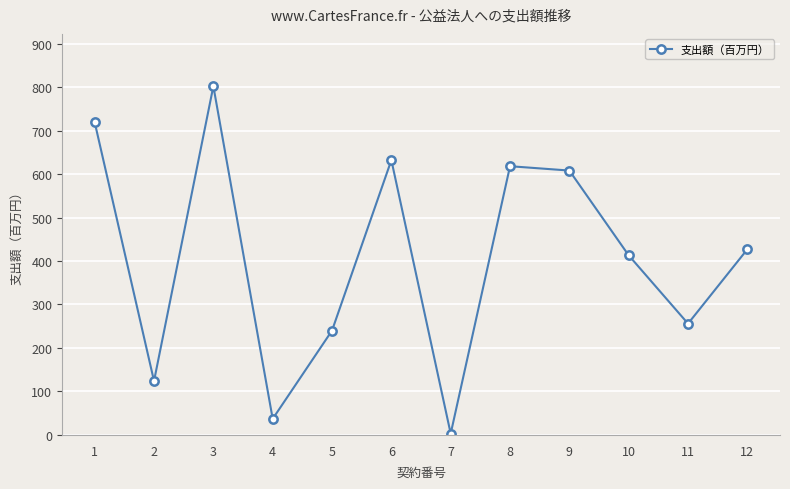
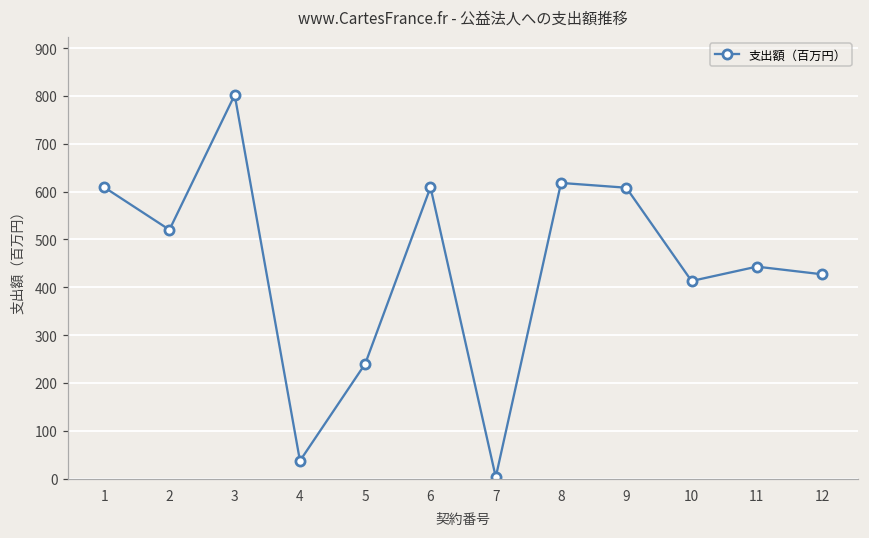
1: 720 -> 610
2: 120 -> 520
6: 630 -> 610
11: 260 -> 440
